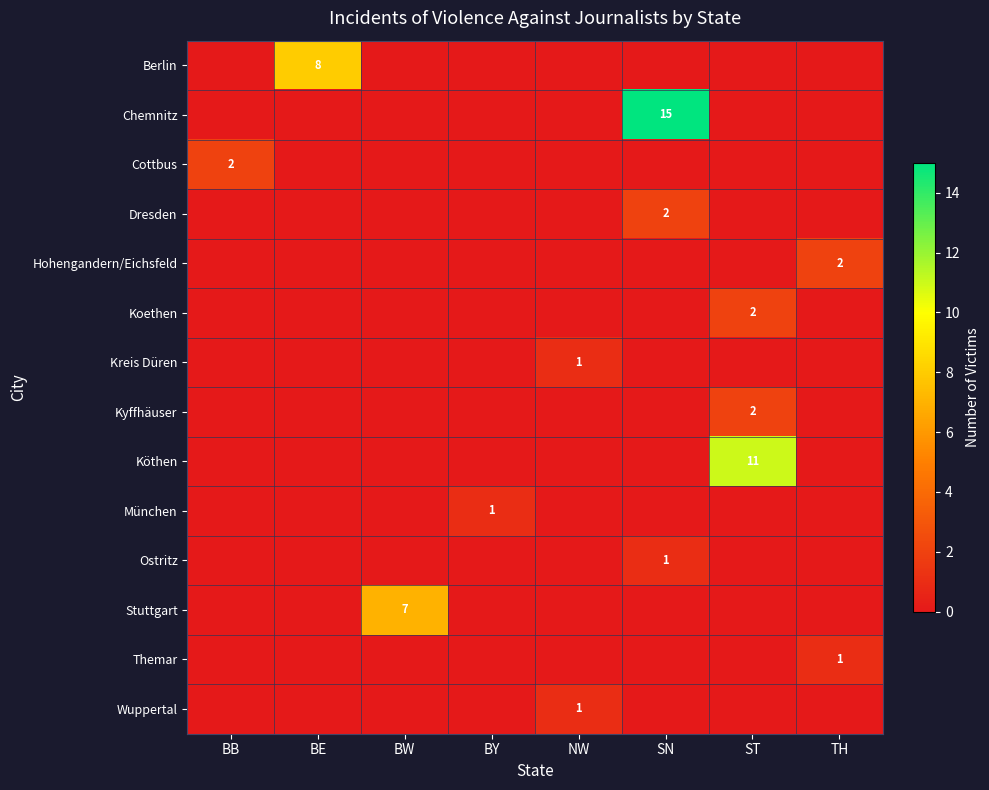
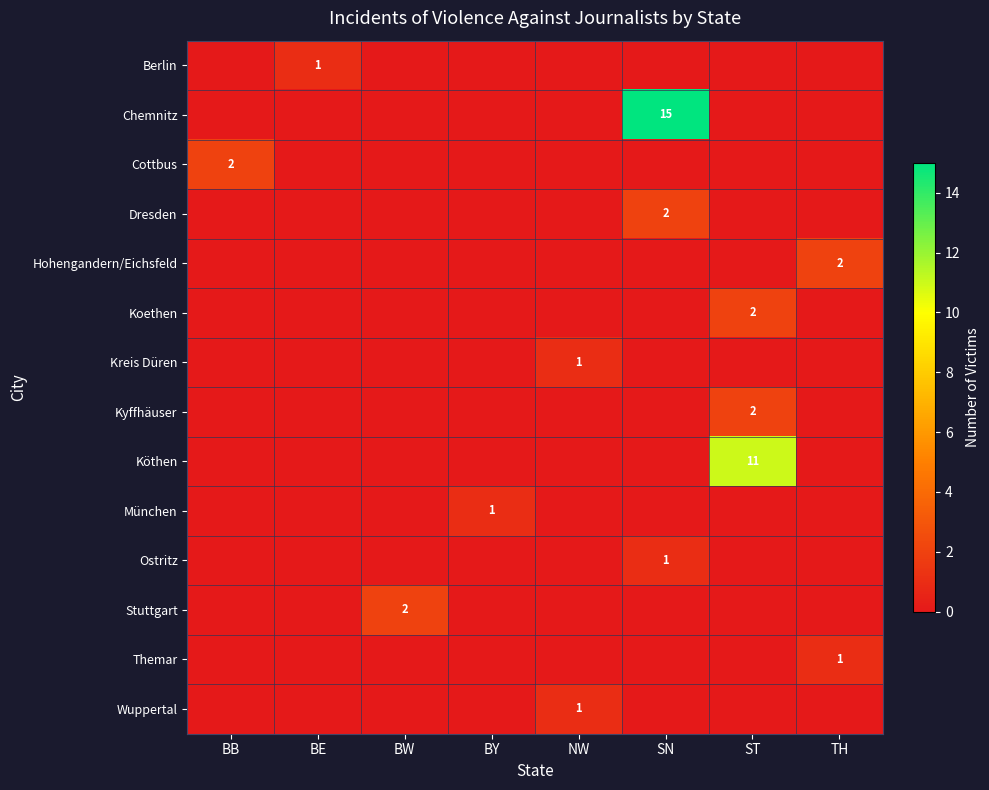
Berlin, BE: 8 -> 1
Stuttgart, BW: 7 -> 2
